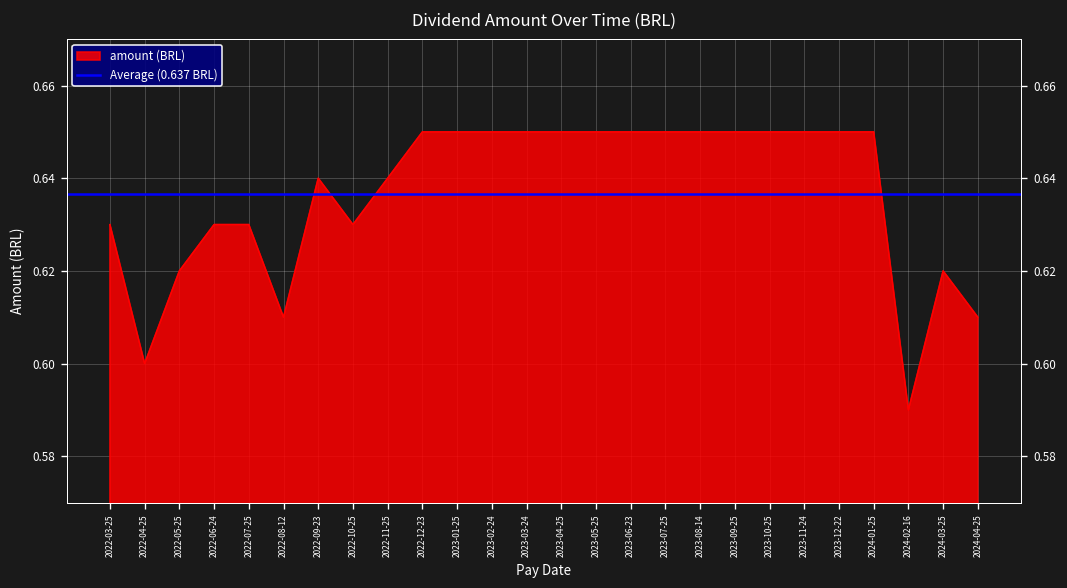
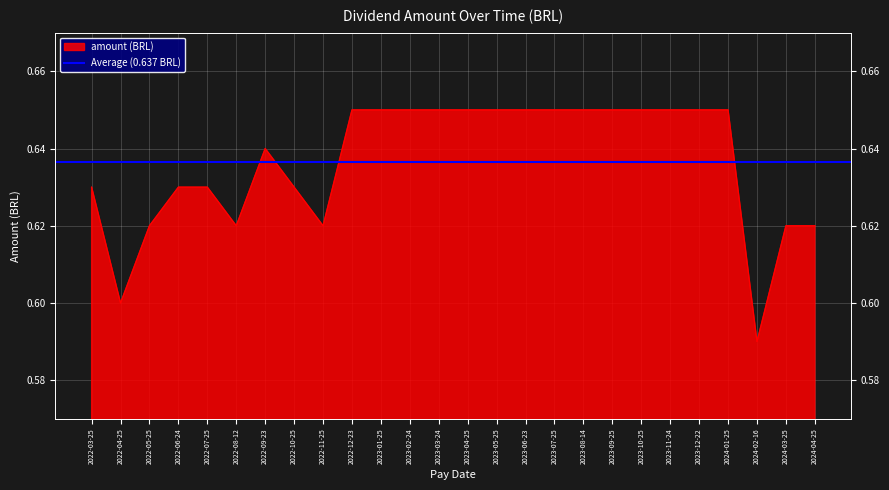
2022-08-12: 0.61 -> 0.62
2022-11-25: 0.64 -> 0.62
2024-04-25: 0.61 -> 0.62
